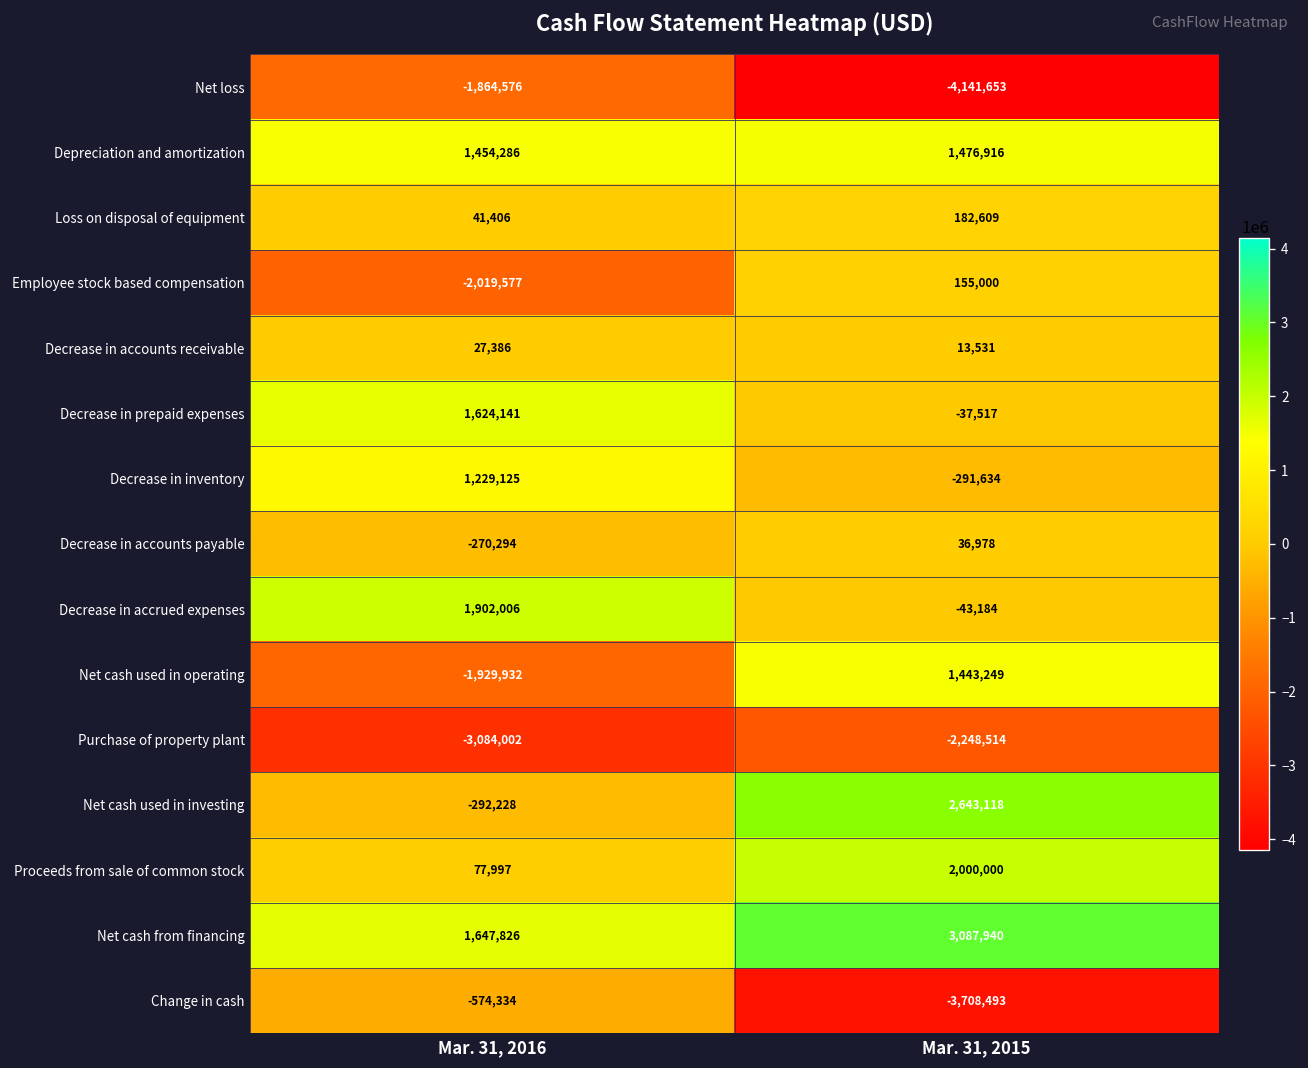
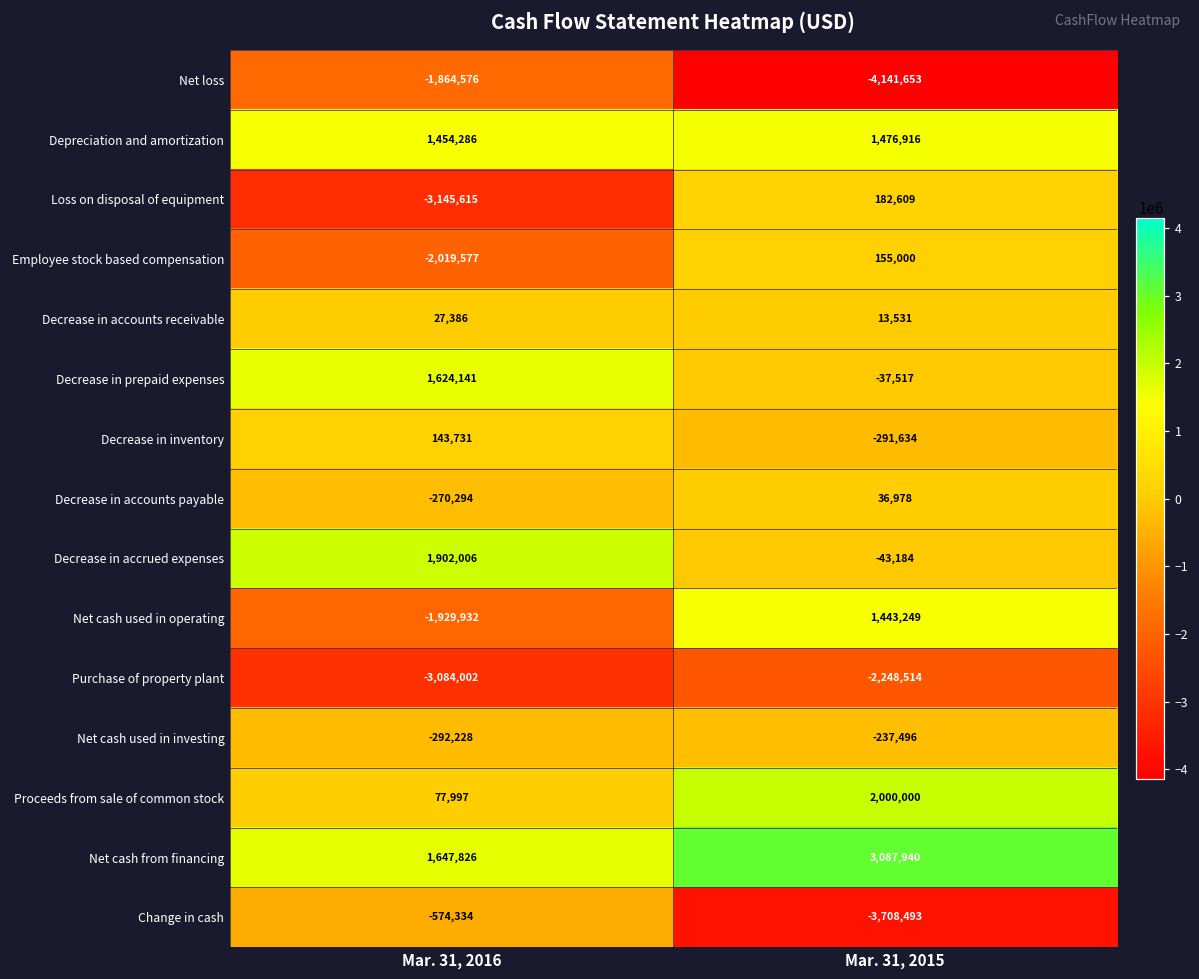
Loss on disposal of equipment, Mar. 31, 2016: 41,406 -> -3,145,615
Decrease in inventory, Mar. 31, 2016: 1,229,125 -> 143,731
Net cash used in investing, Mar. 31, 2015: 2,643,118 -> -237,496
